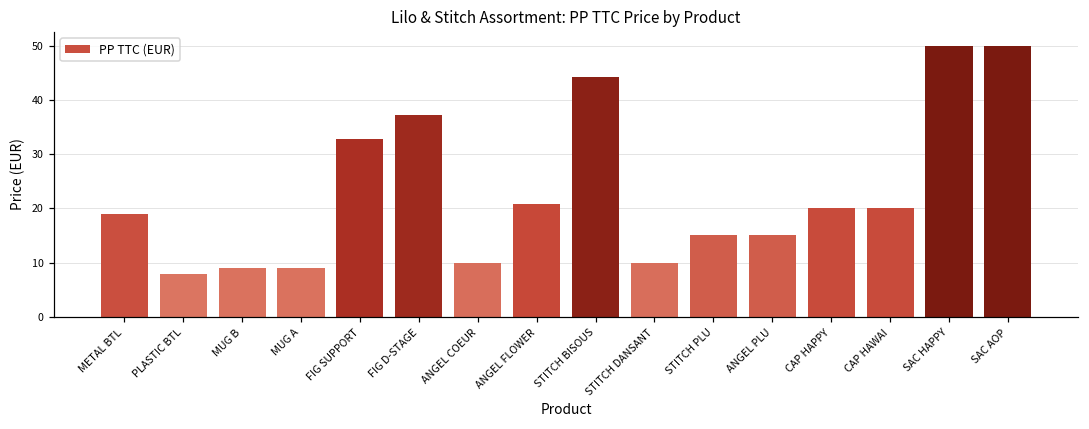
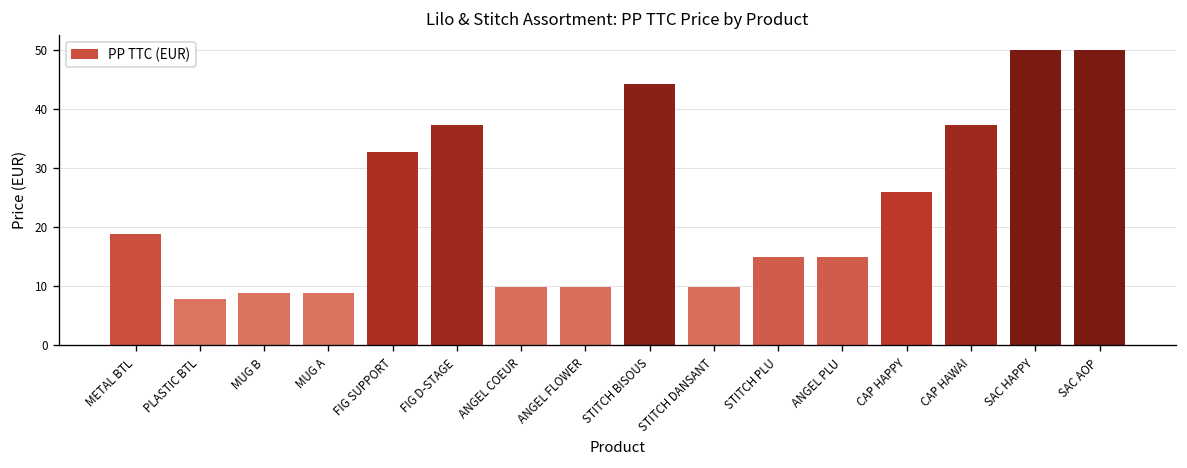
ANGEL FLOWER: 21 -> 10
CAP HAPPY: 20 -> 26
CAP HAWAI: 20 -> 37
